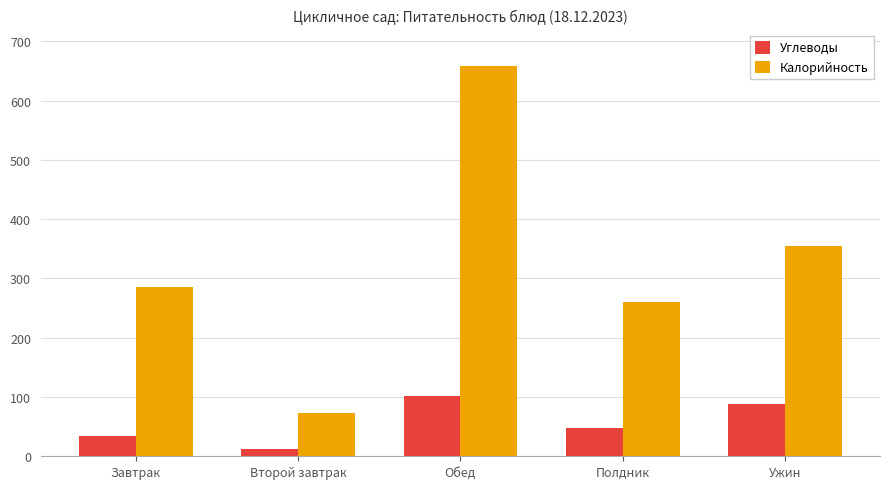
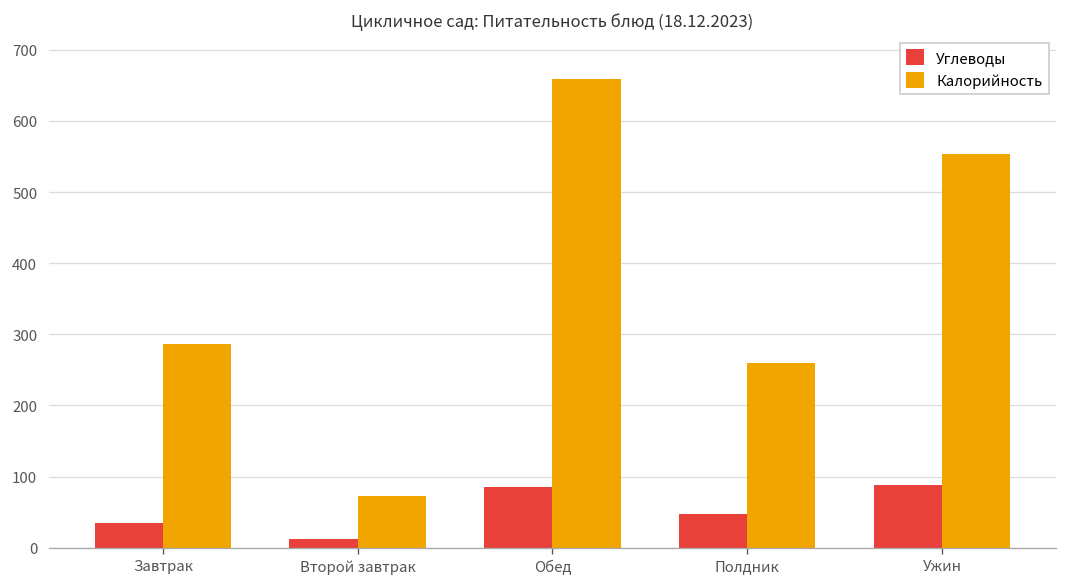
Углеводы, Обед: 100 -> 90
Калорийность, Ужин: 350 -> 550
